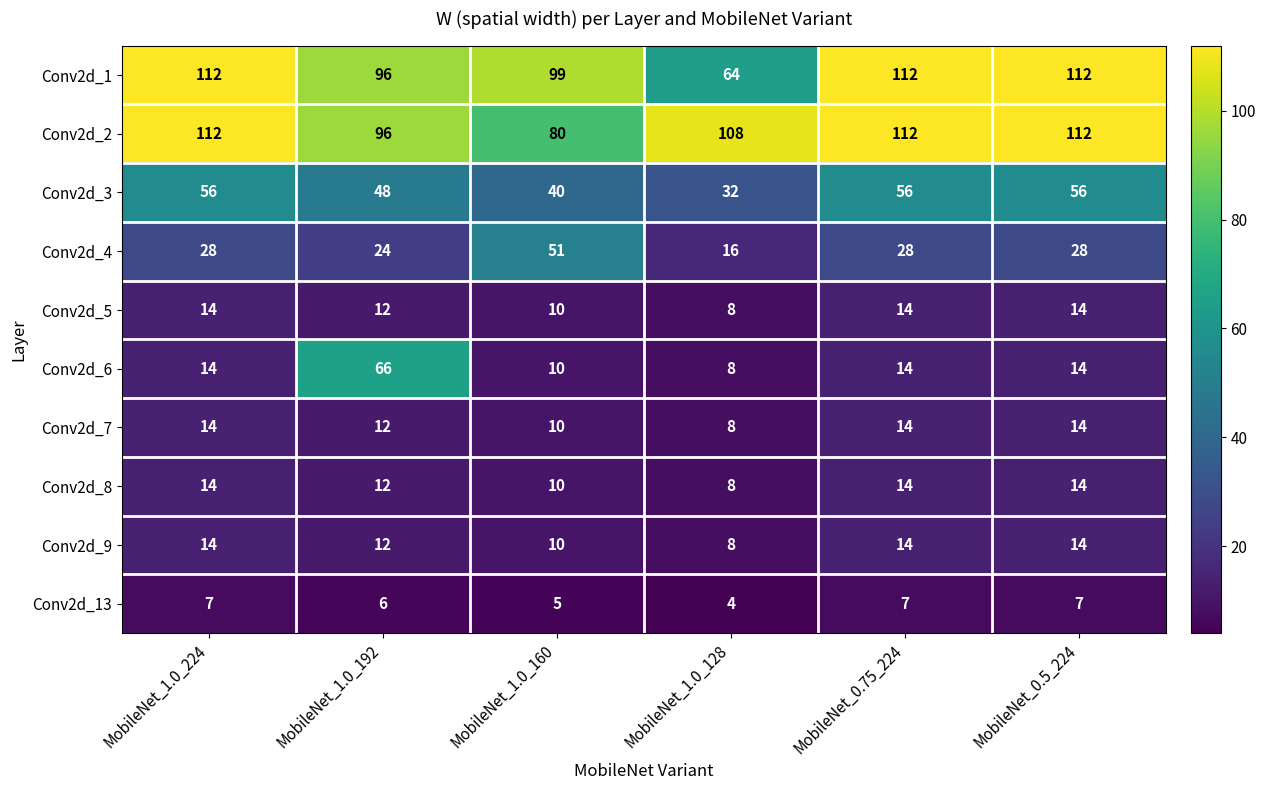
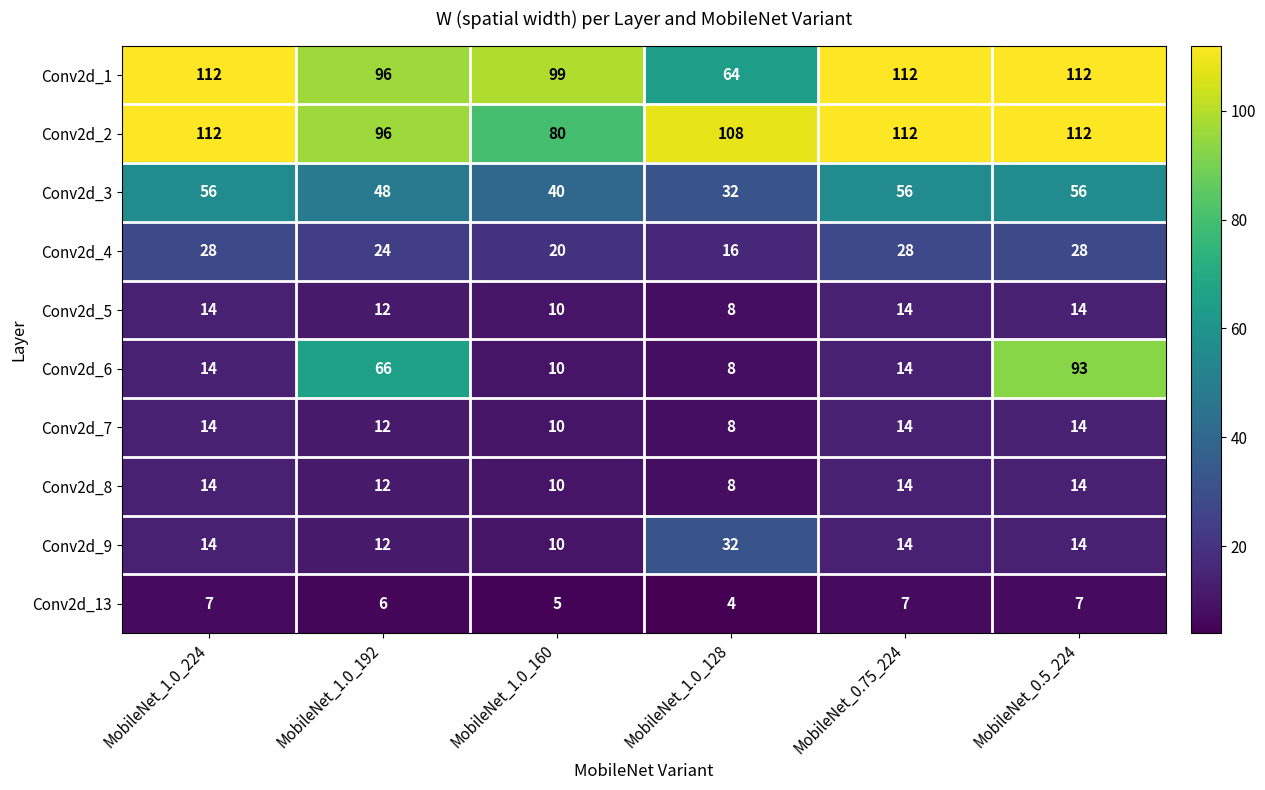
Conv2d_4, MobileNet_1.0_160: 51 -> 20
Conv2d_6, MobileNet_0.5_224: 14 -> 93
Conv2d_9, MobileNet_1.0_128: 8 -> 32
